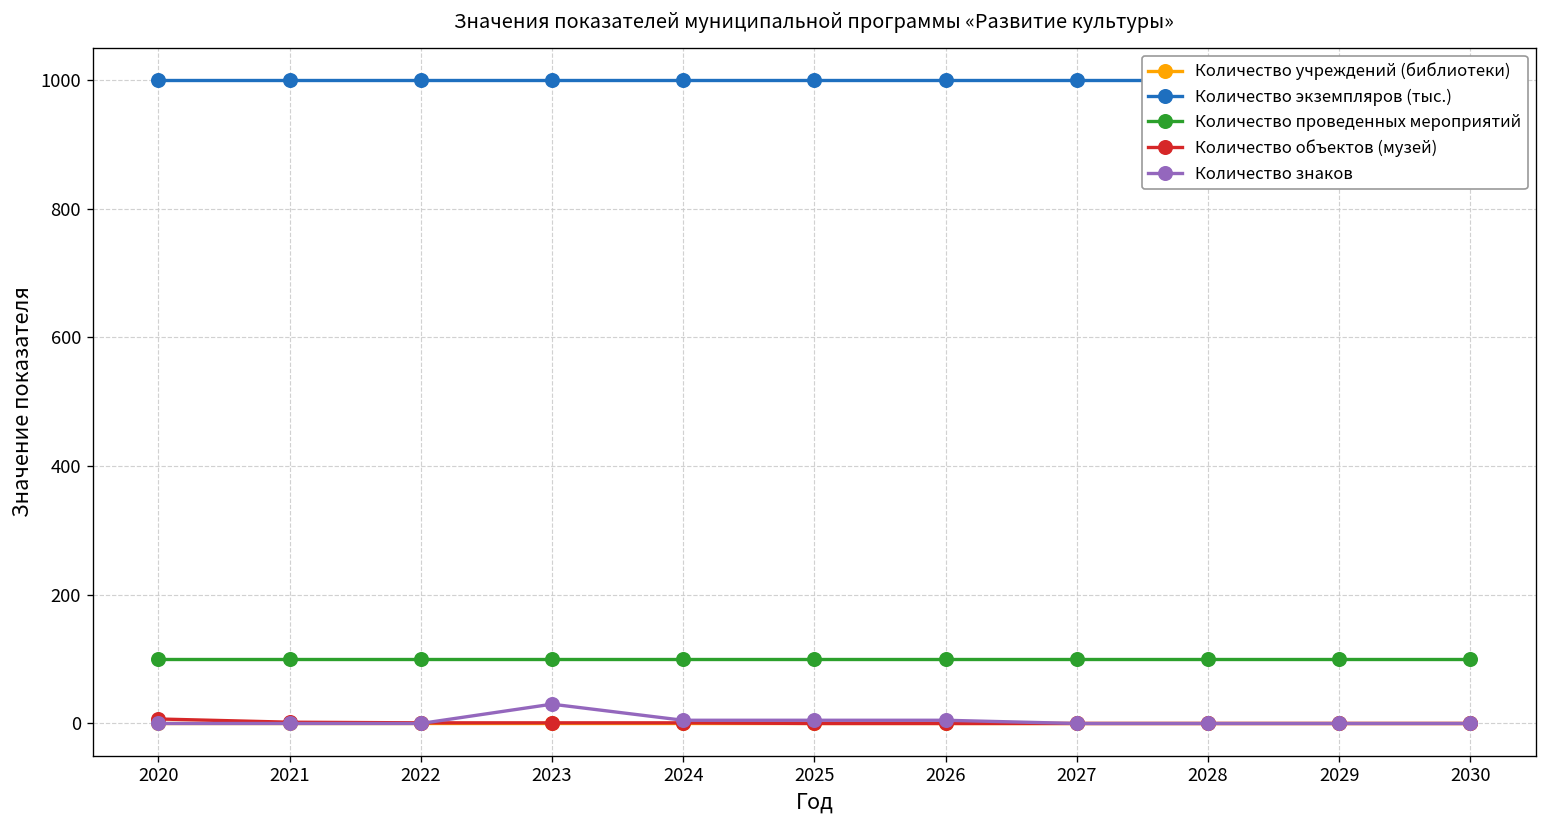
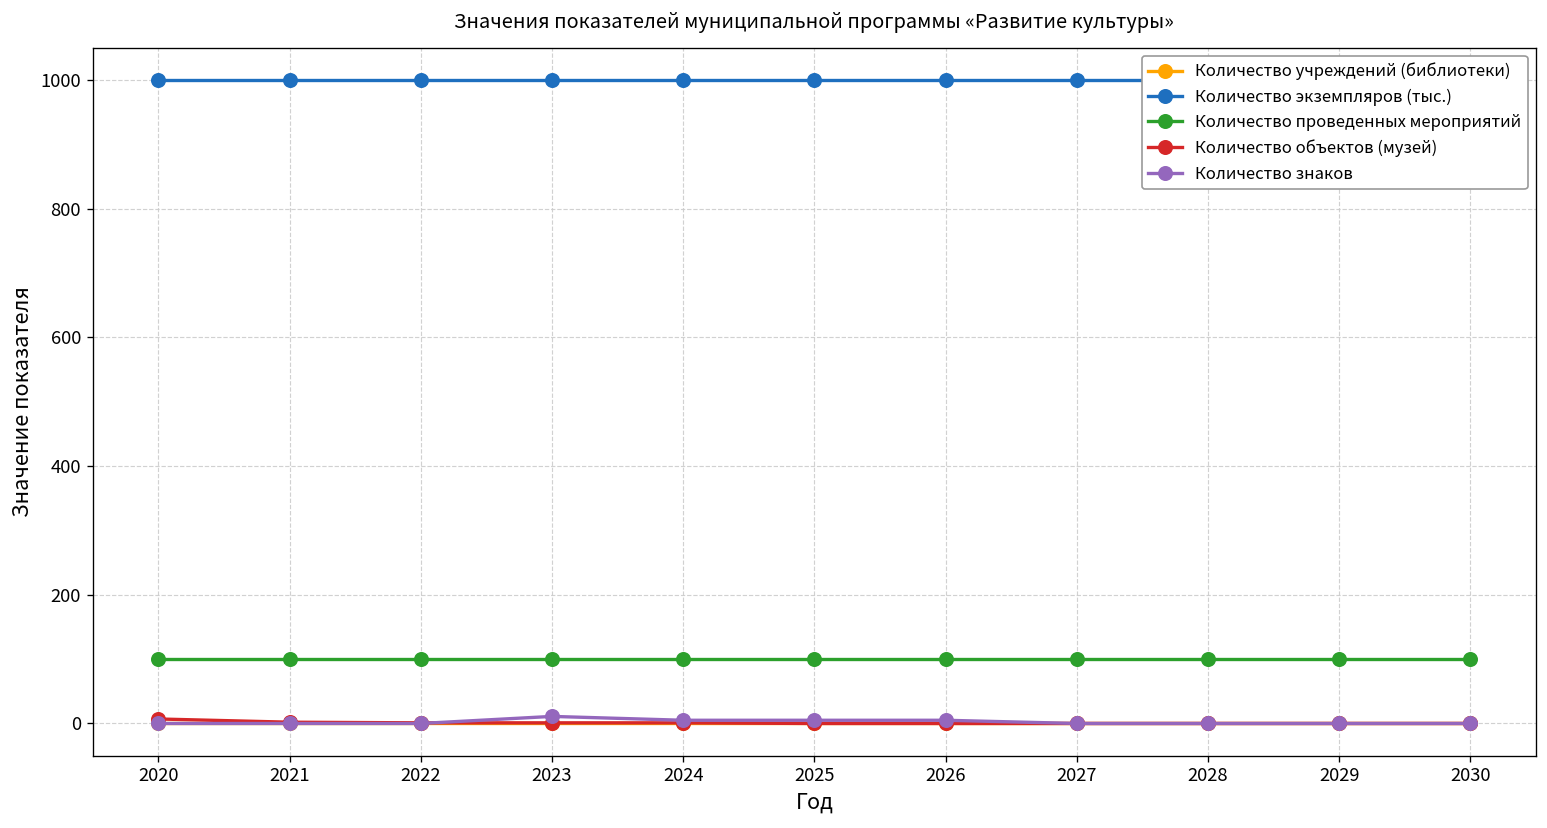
Количество знаков, 2023: 30 -> 10
